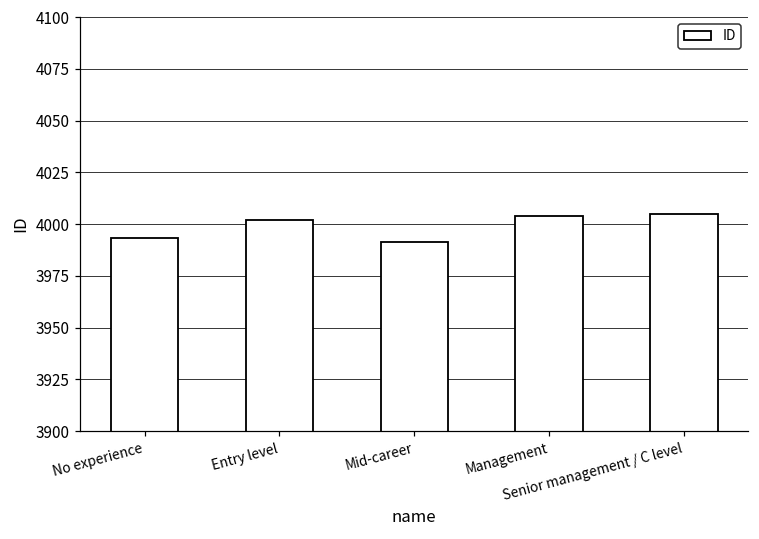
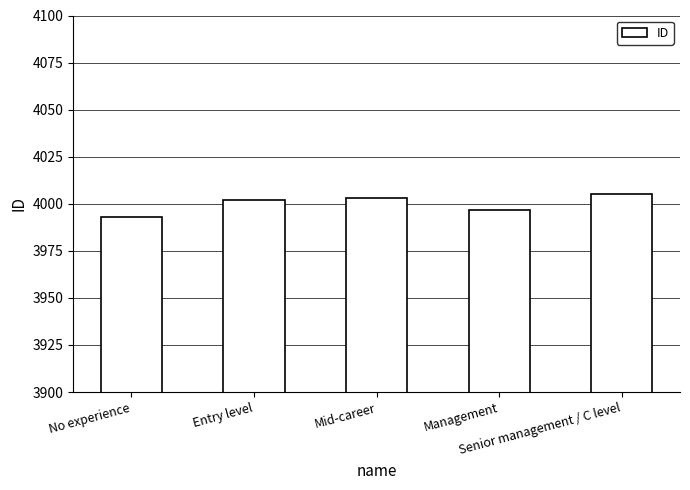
Mid-career: 3991 -> 4003
Management: 4004 -> 3997
